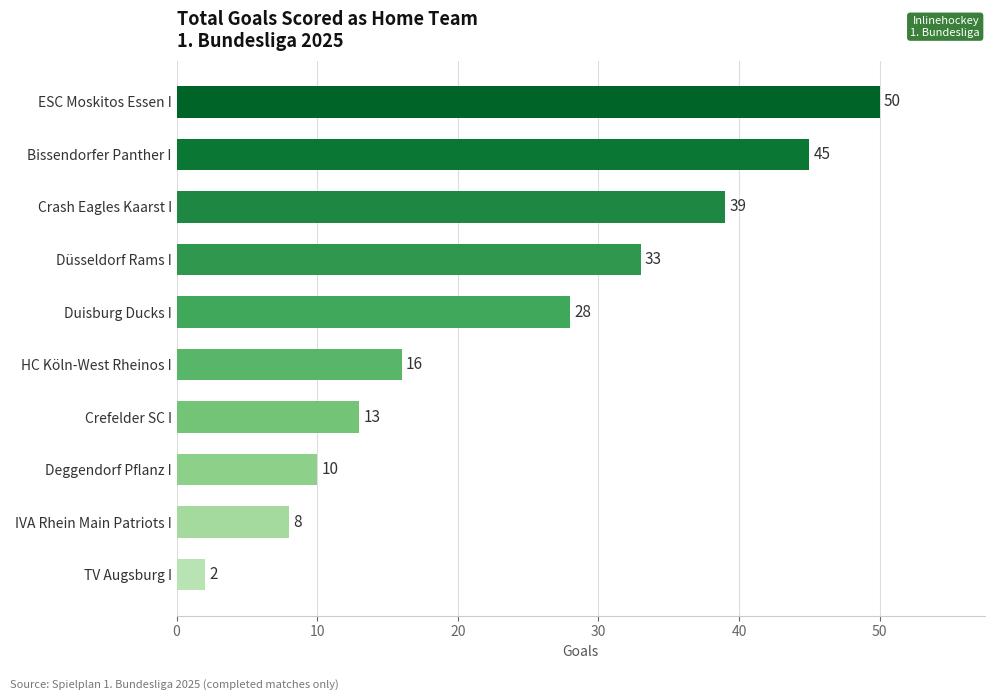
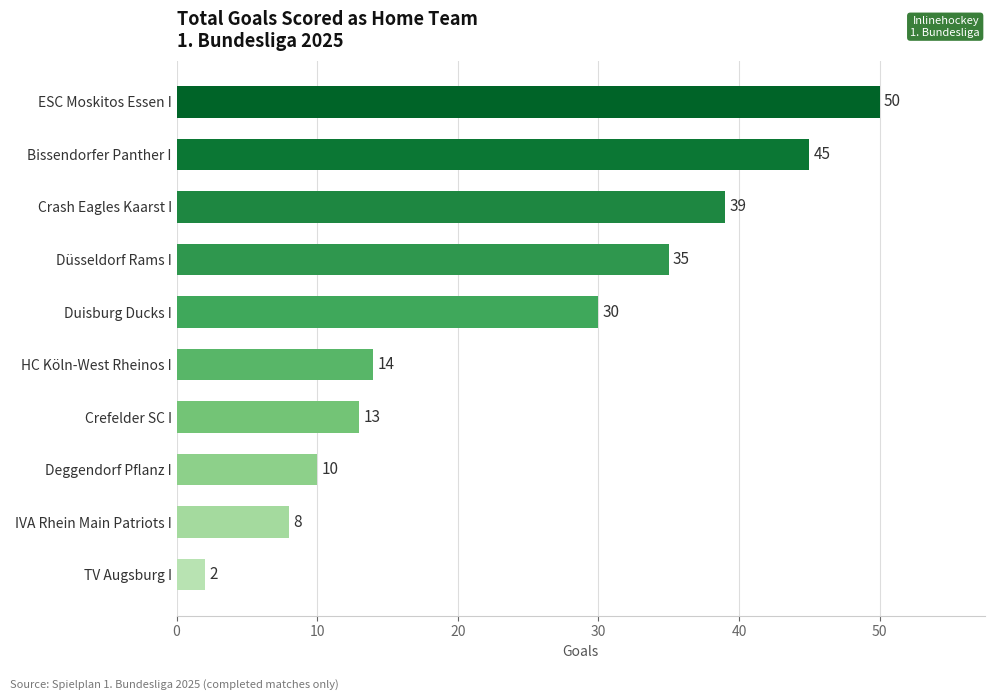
Düsseldorf Rams I: 33 -> 35
Duisburg Ducks I: 28 -> 30
HC Köln-West Rheinos I: 16 -> 14
